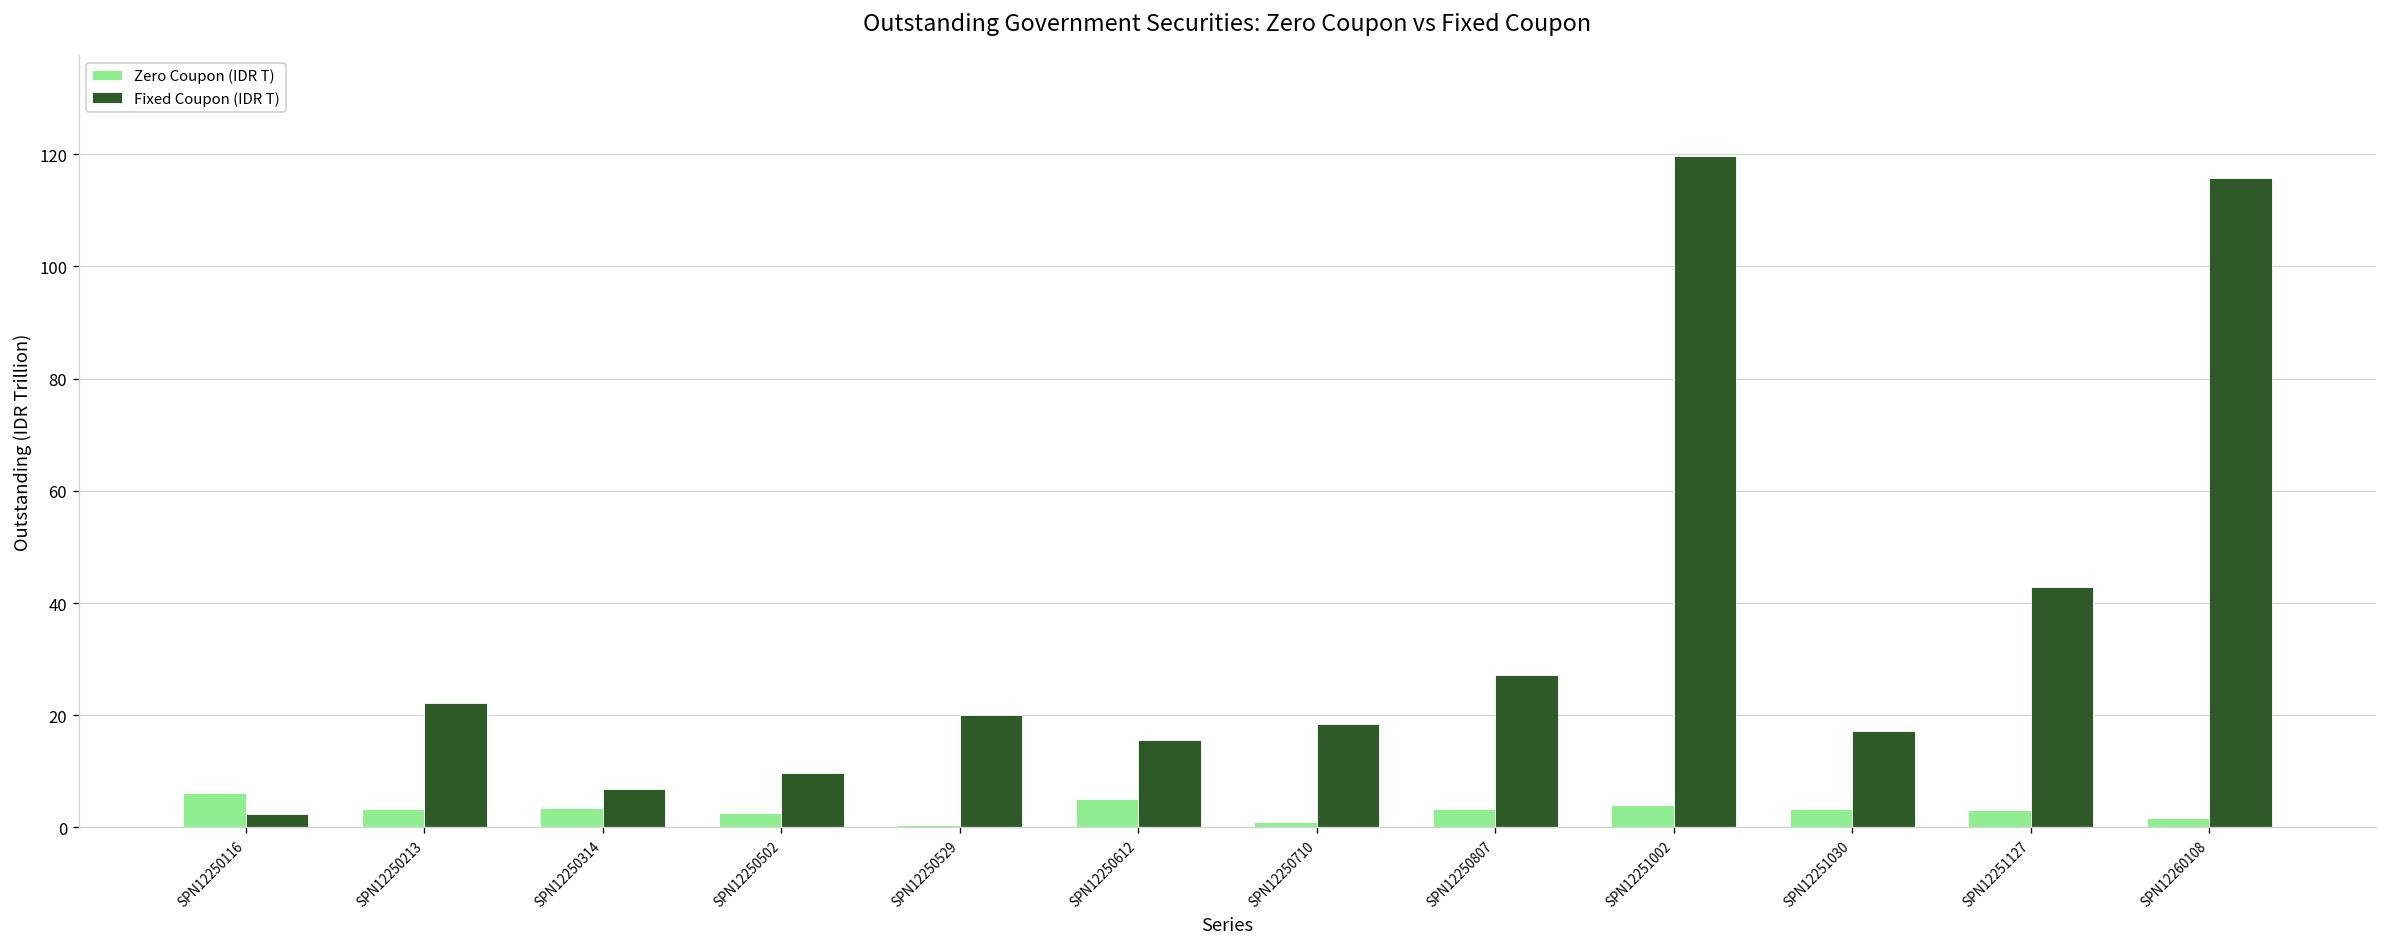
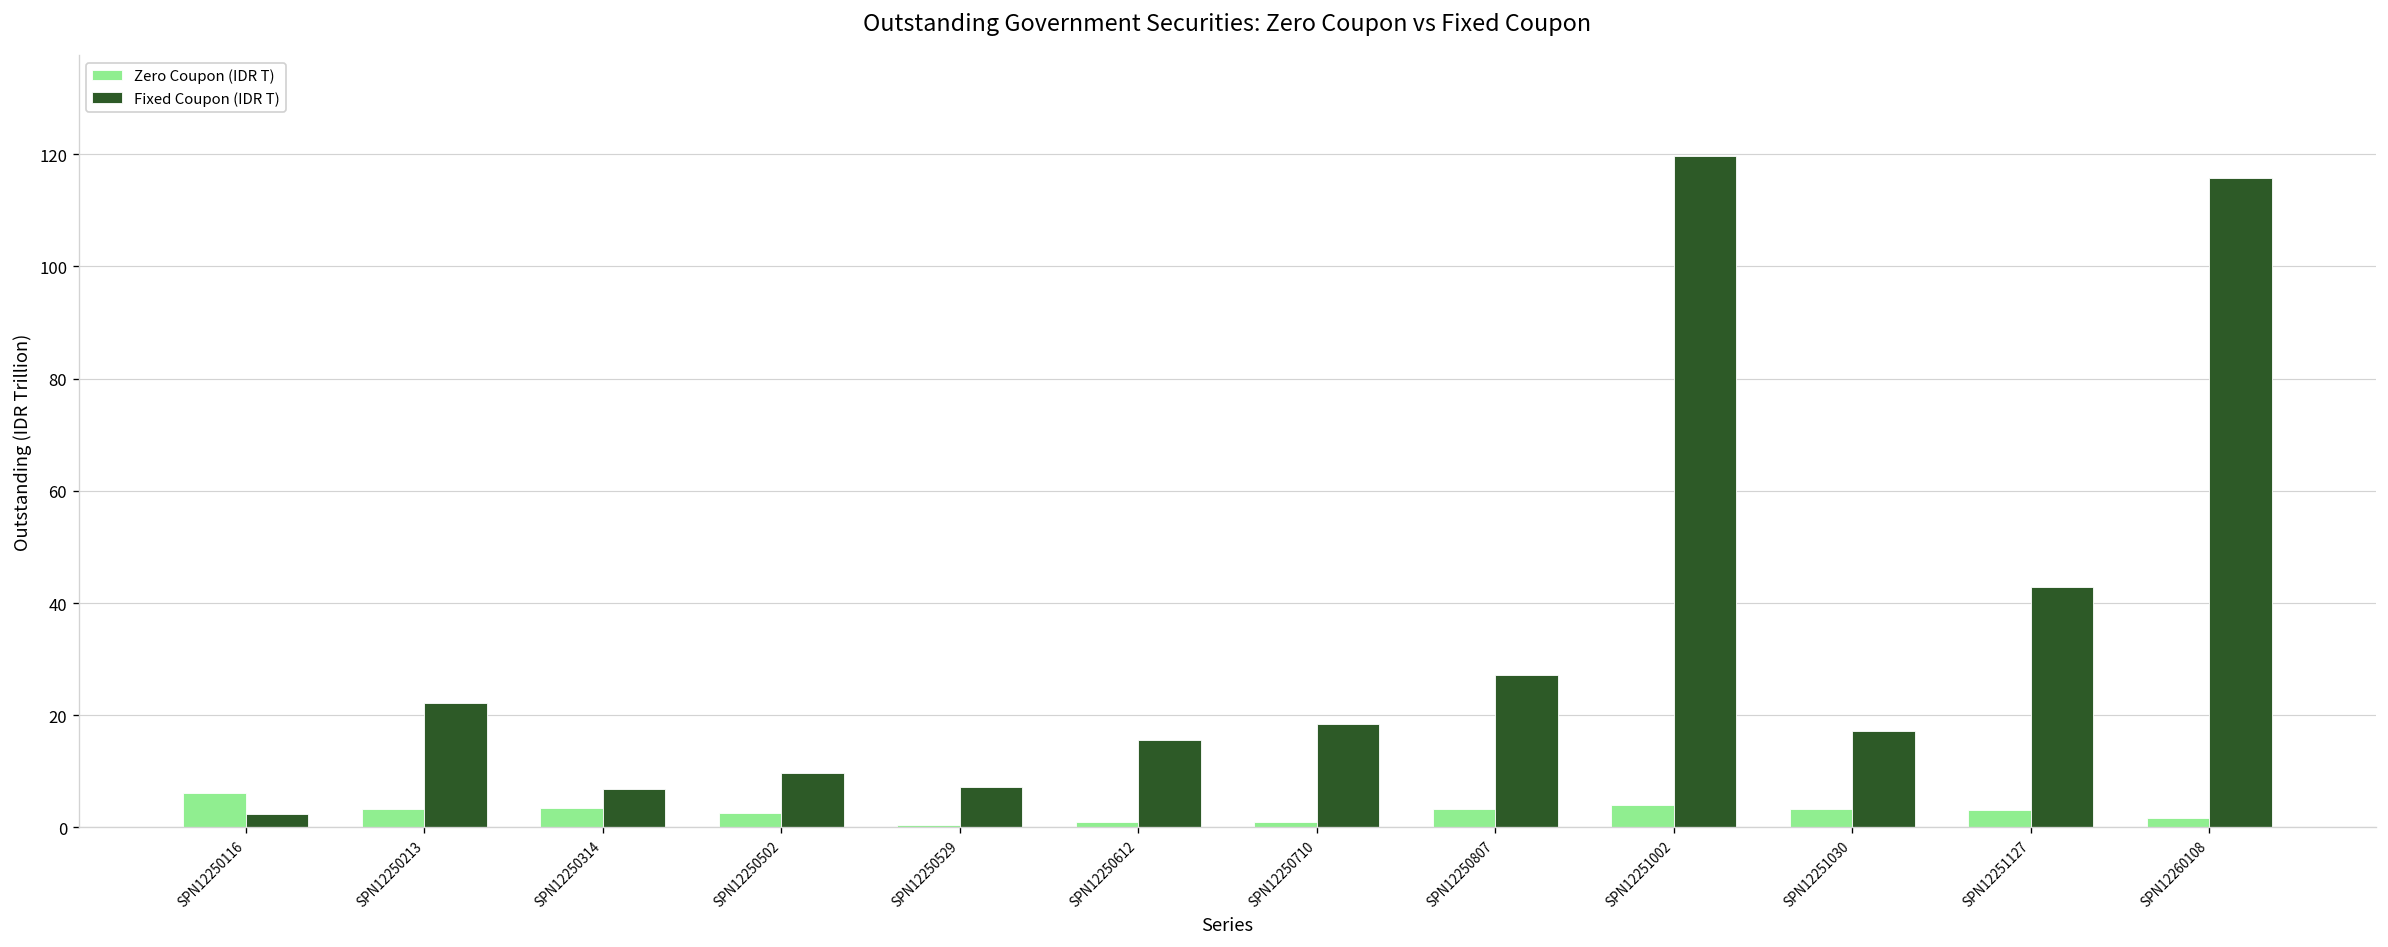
Fixed Coupon (IDR T), SPN12250529: 20 -> 7
Zero Coupon (IDR T), SPN12250612: 5 -> 1
